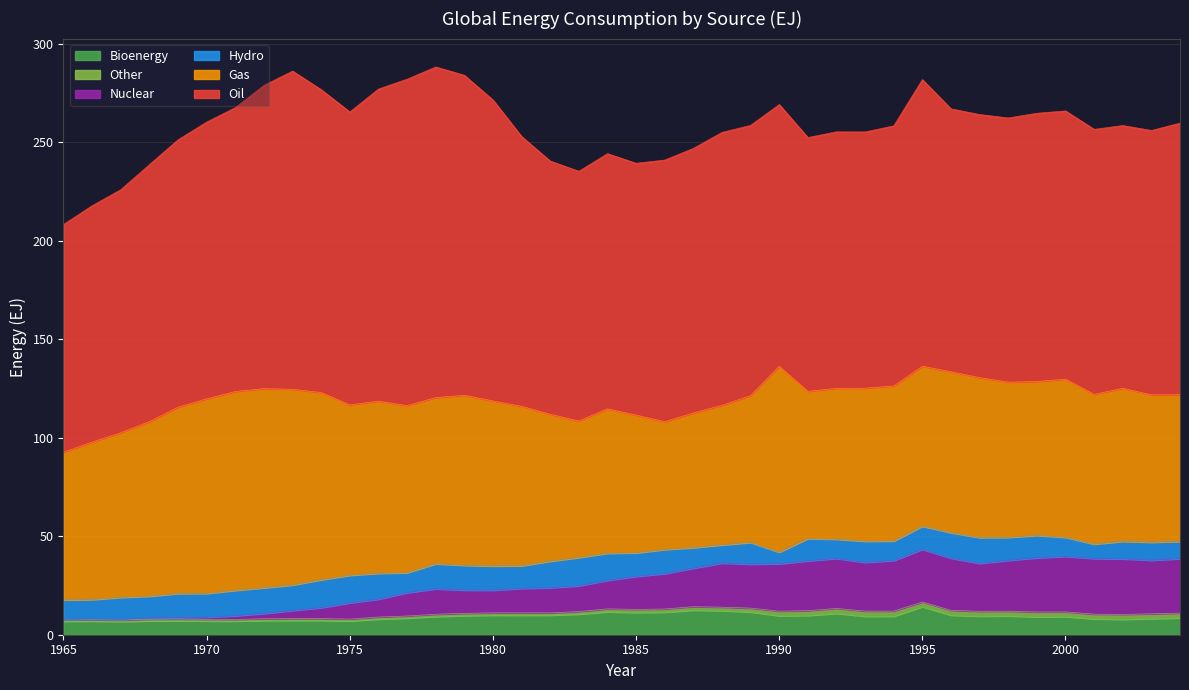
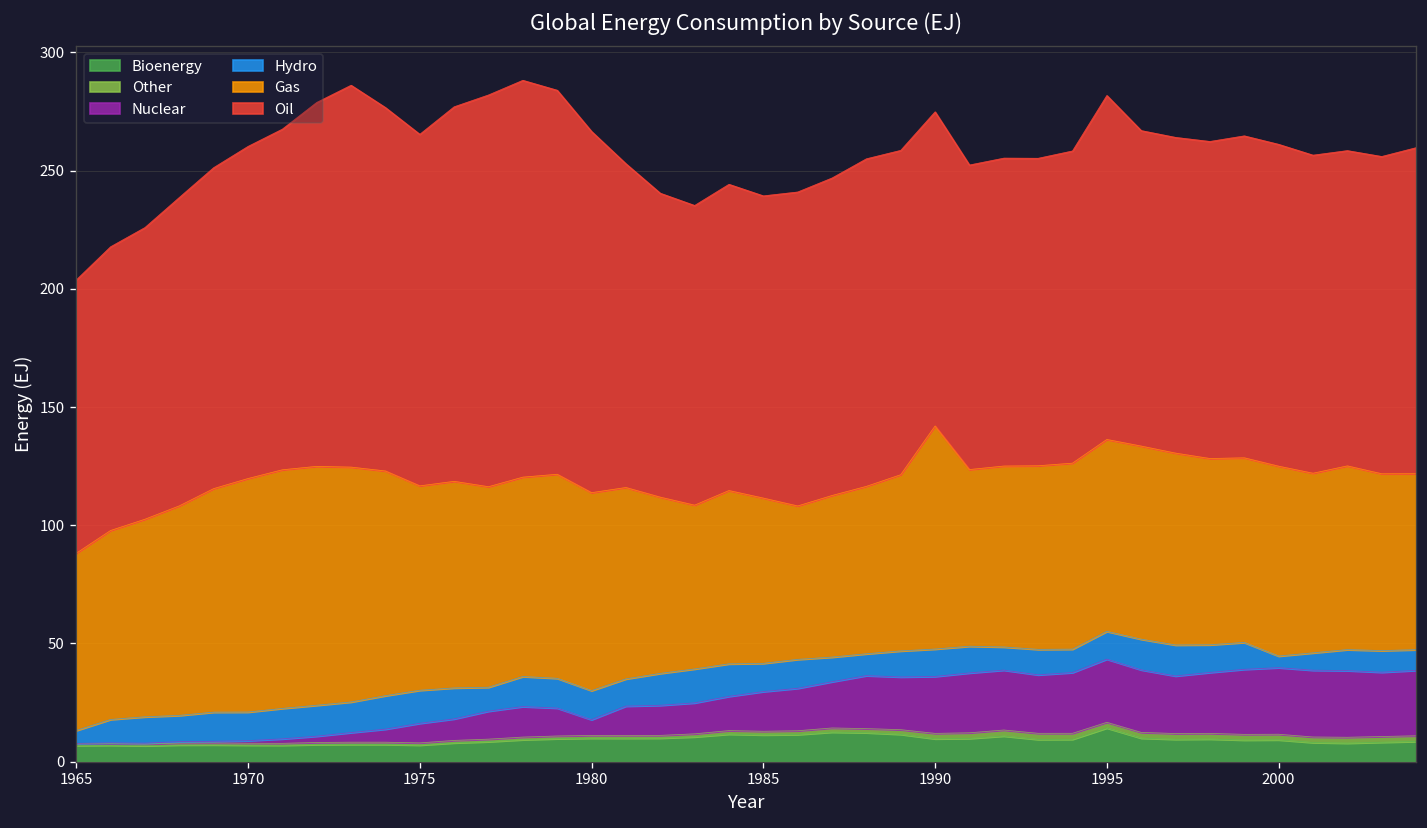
Hydro, 1965: 10 -> 5
Nuclear, 1980: 12 -> 7
Hydro, 1990: 6 -> 12
Hydro, 2000: 10 -> 5
